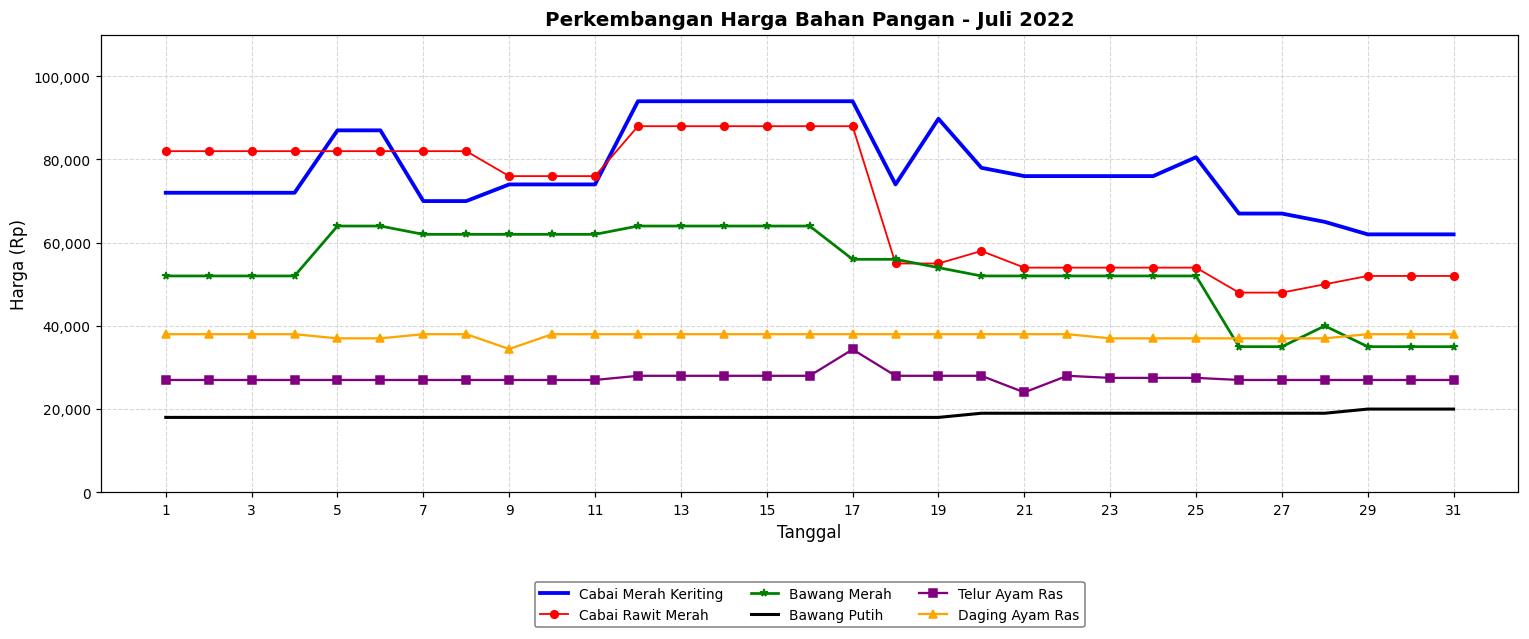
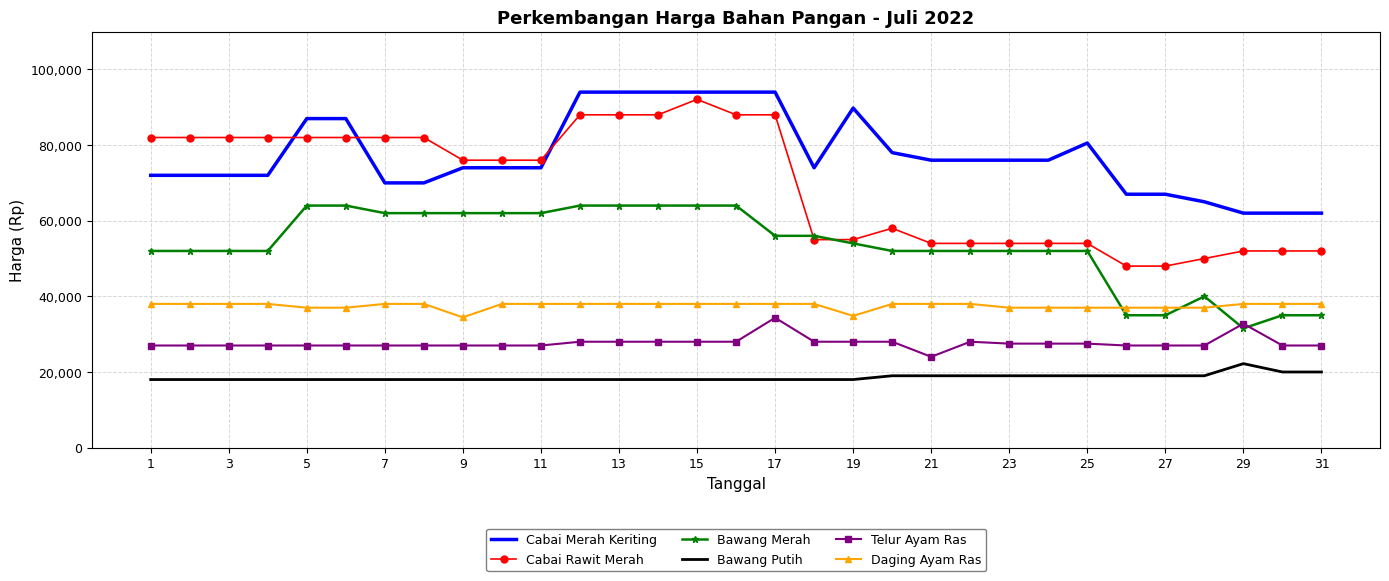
Cabai Rawit Merah, 15: 88,000 -> 92,000
Daging Ayam Ras, 19: 38,000 -> 35,000
Bawang Merah, 29: 35,000 -> 32,000
Bawang Putih, 29: 20,000 -> 22,000
Telur Ayam Ras, 29: 27,000 -> 33,000
